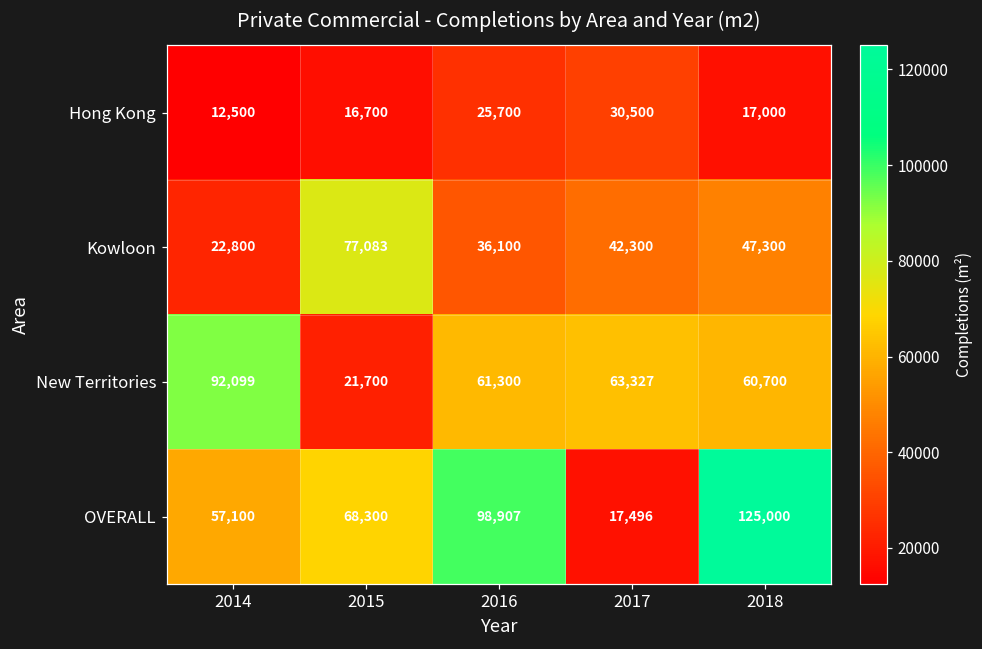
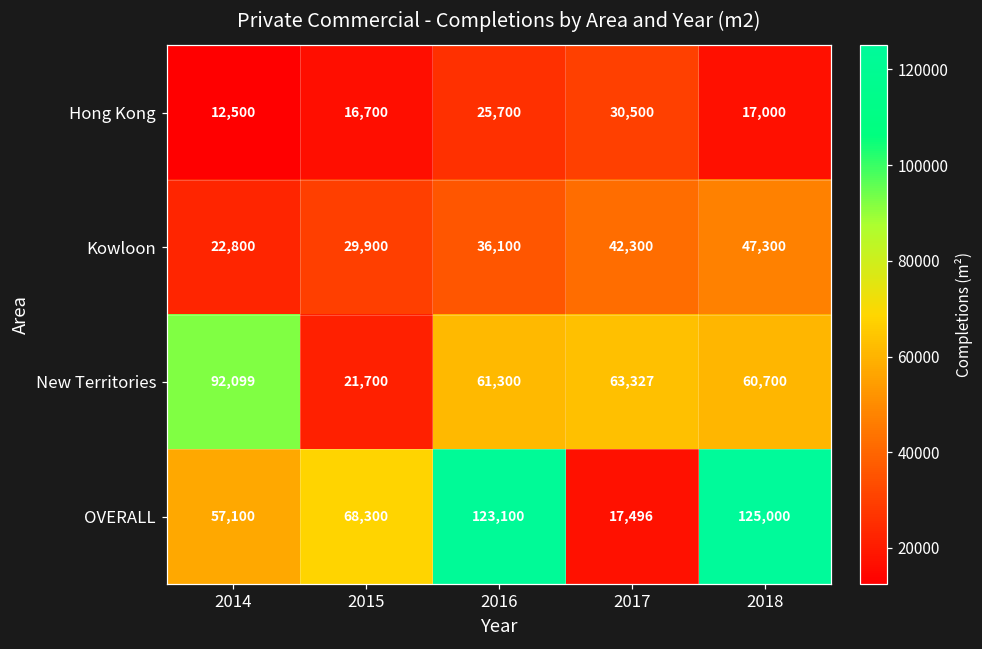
Kowloon, 2015: 77,083 -> 29,900
OVERALL, 2016: 98,907 -> 123,100
